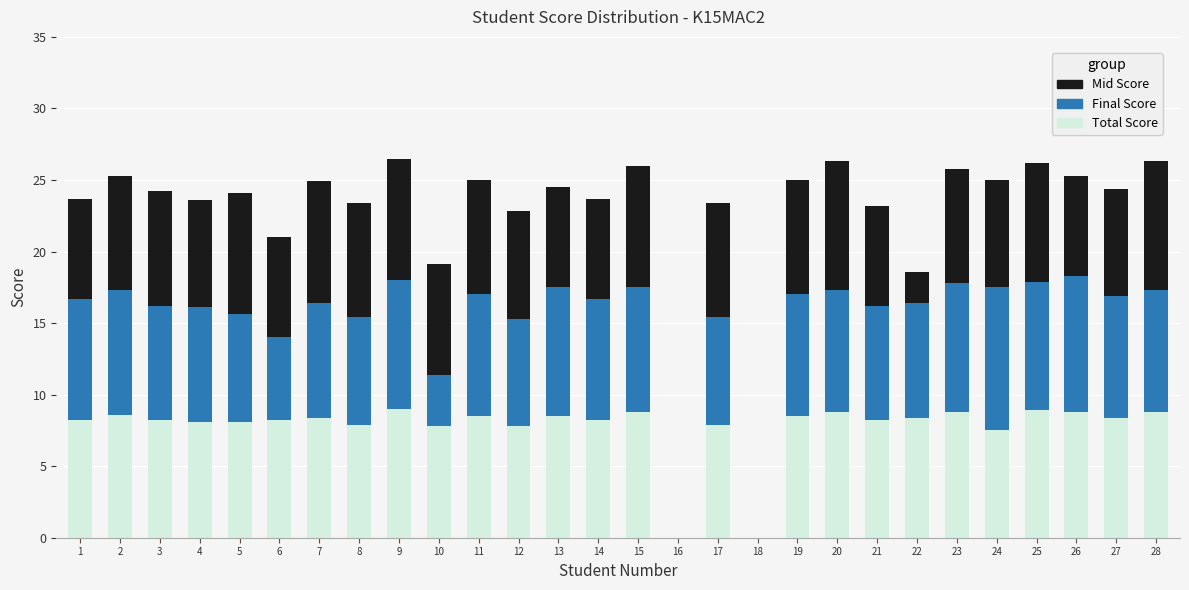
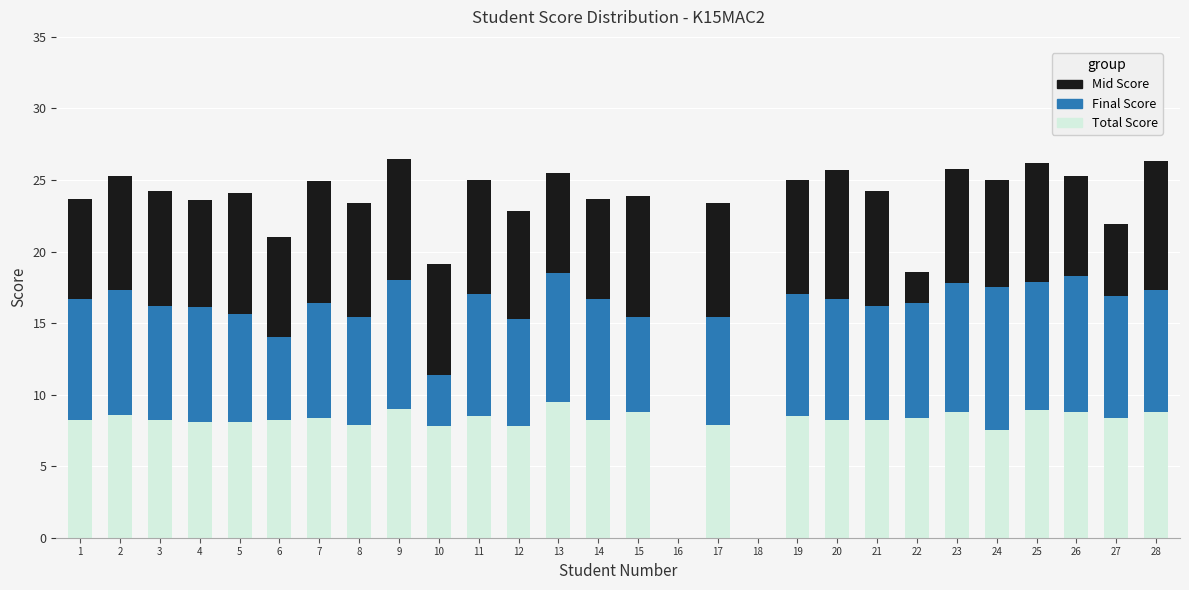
Total Score, 13: 8.5 -> 9.5
Final Score, 15: 8.7 -> 6.6
Total Score, 20: 8.8 -> 8.2
Mid Score, 21: 7 -> 8
Mid Score, 27: 7.5 -> 5.0
